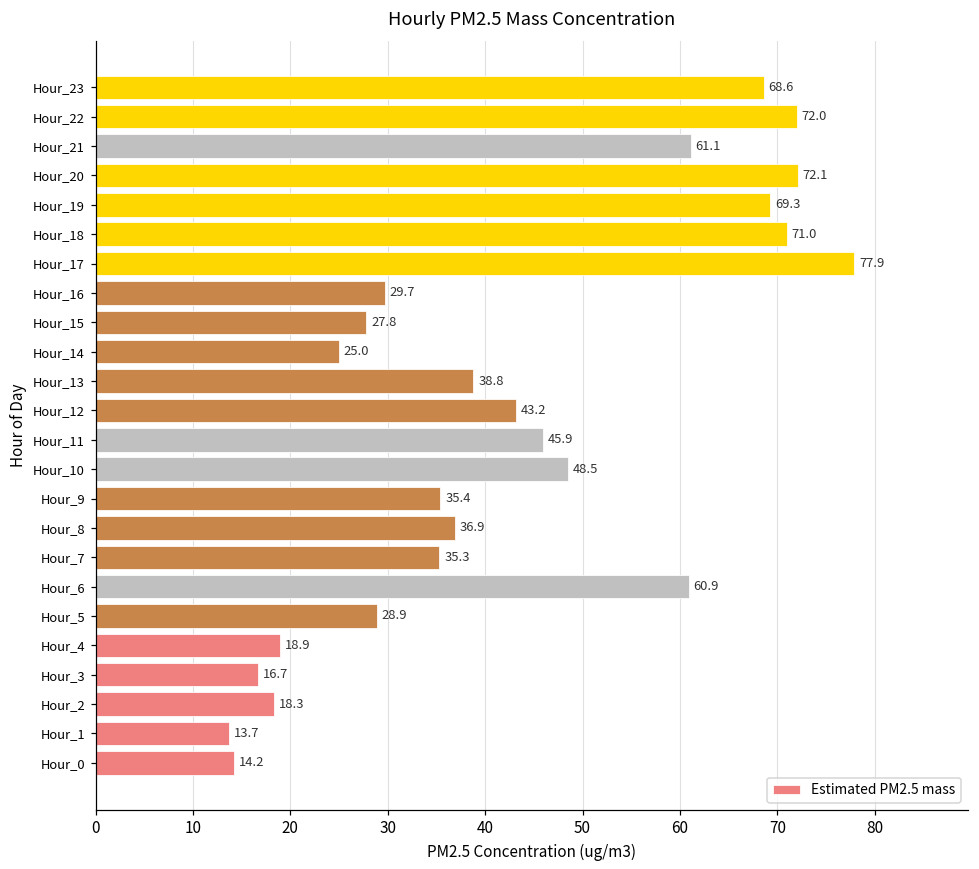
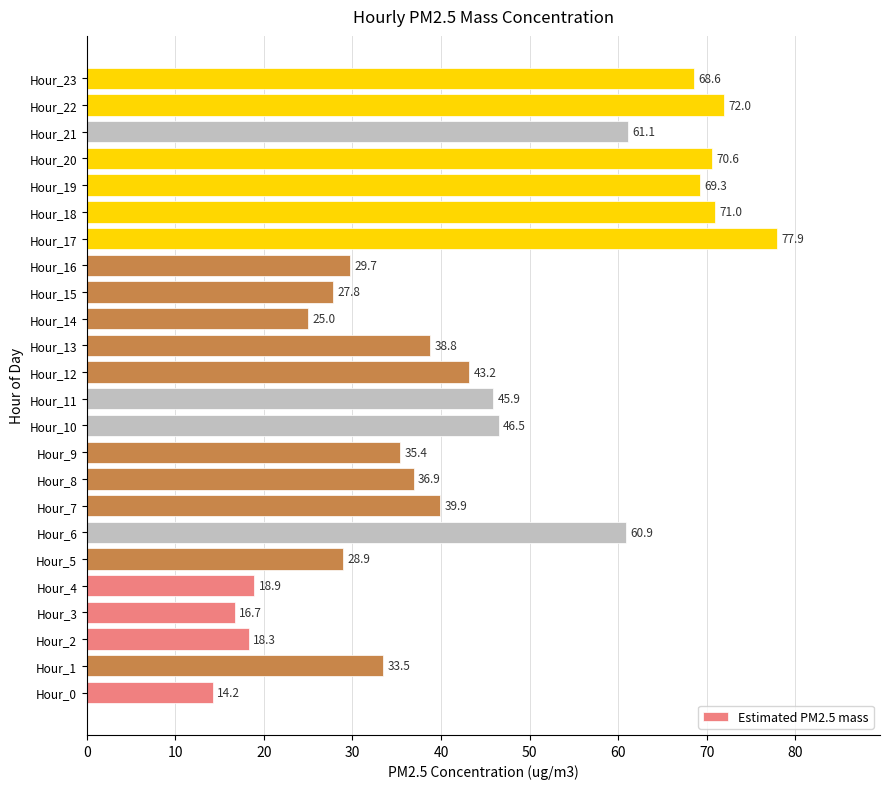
Hour_20: 72.1 -> 70.6
Hour_10: 48.5 -> 46.5
Hour_7: 35.3 -> 39.9
Hour_1: 13.7 -> 33.5
